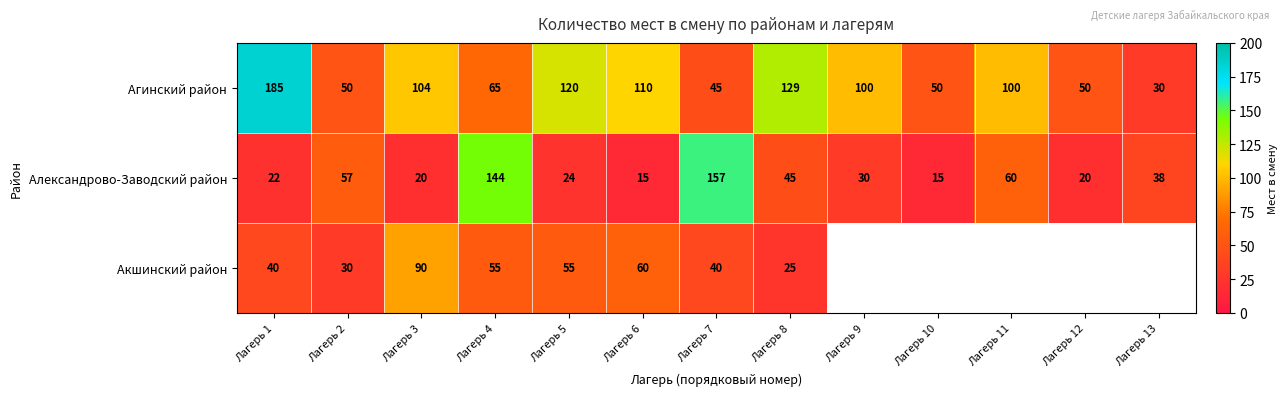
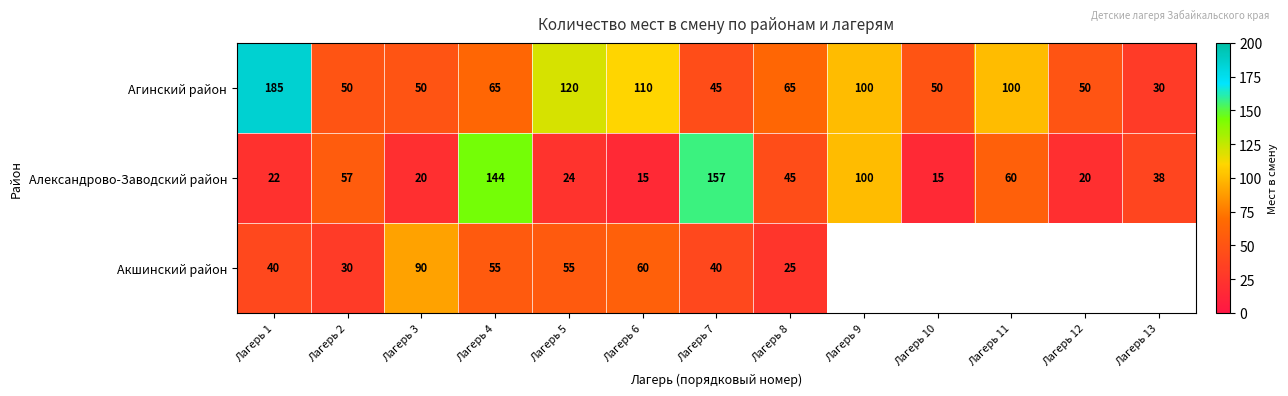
Агинский район, Лагерь 3: 104 -> 50
Агинский район, Лагерь 8: 129 -> 65
Александрово-Заводский район, Лагерь 9: 30 -> 100
